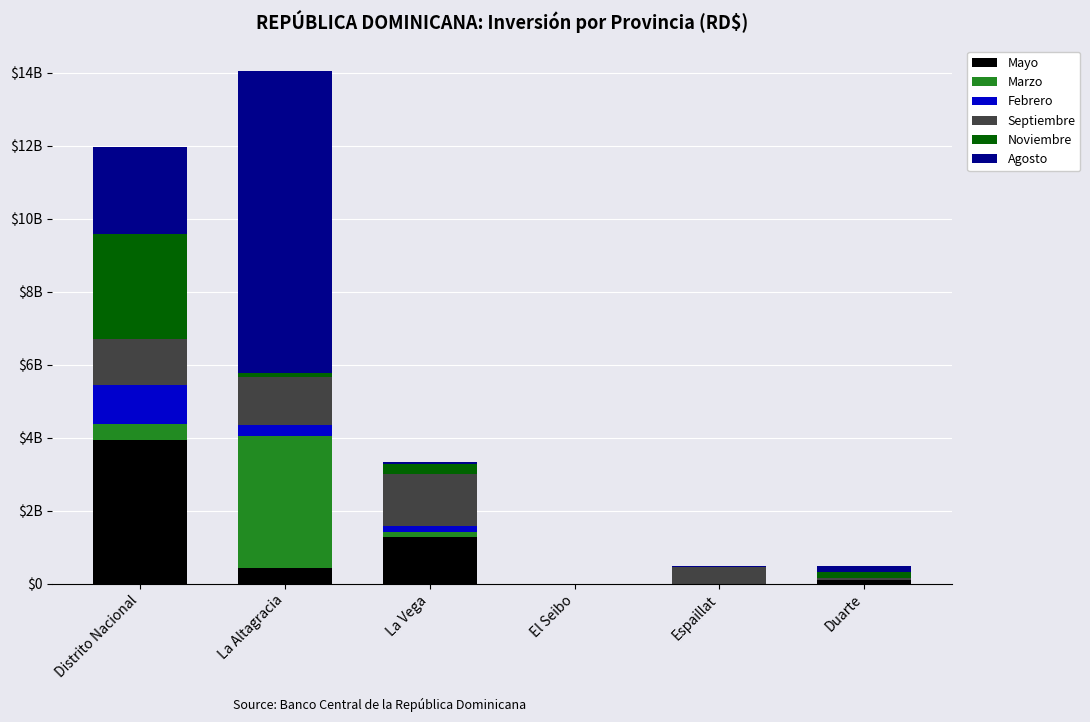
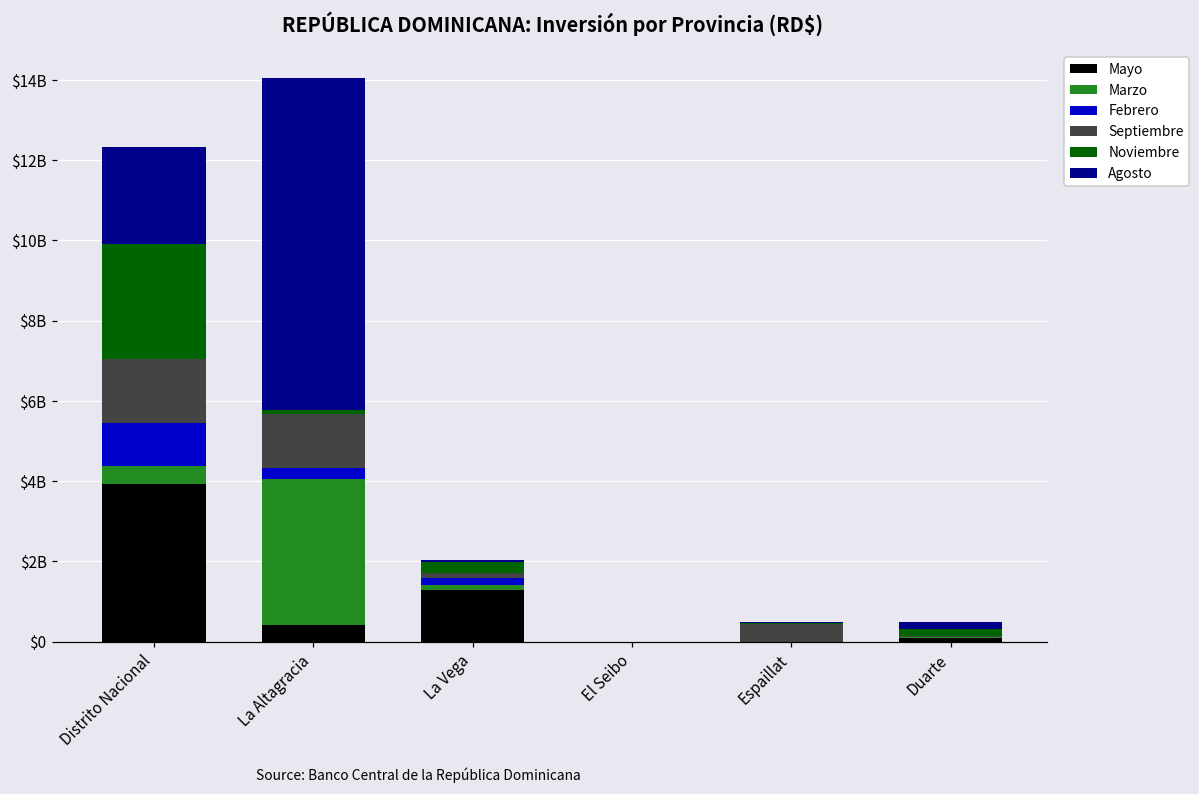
Septiembre, Distrito Nacional: $1300000000 -> $1600000000
Septiembre, La Vega: $1400000000 -> $100000000
